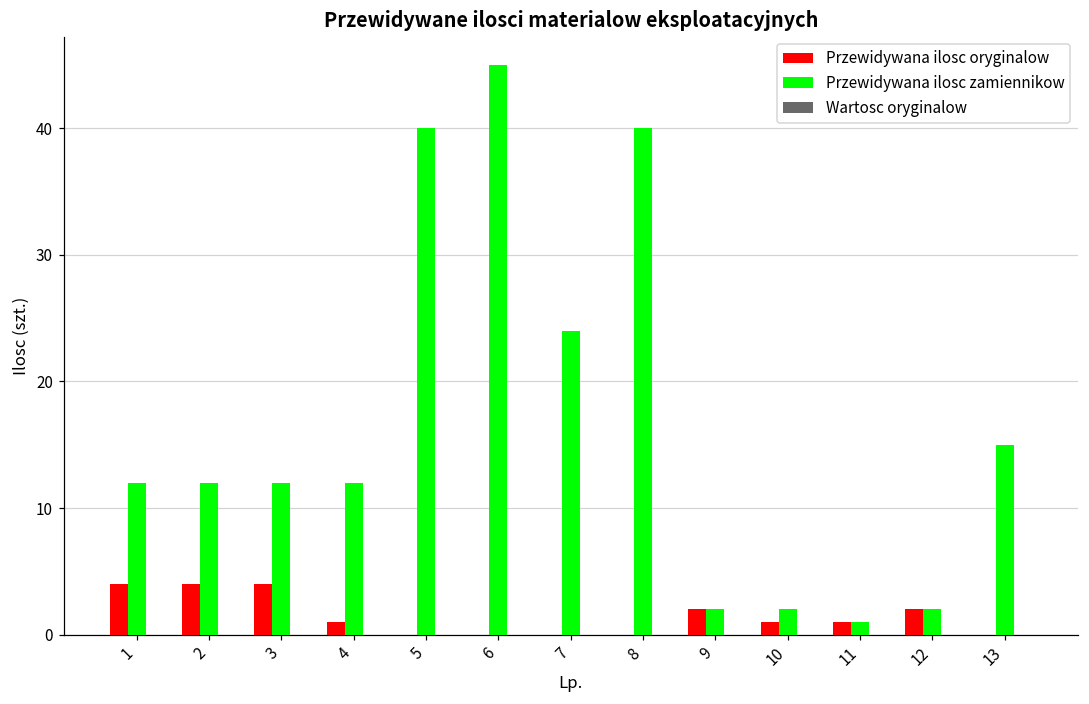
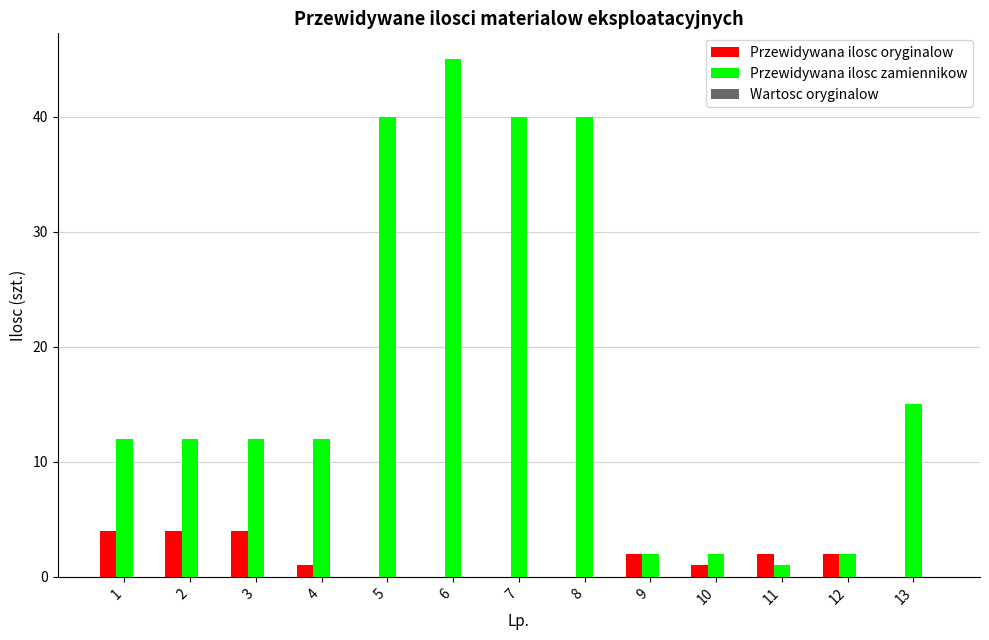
Przewidywana ilosc zamiennikow, 7: 24 -> 40
Przewidywana ilosc oryginalow, 11: 1 -> 2
